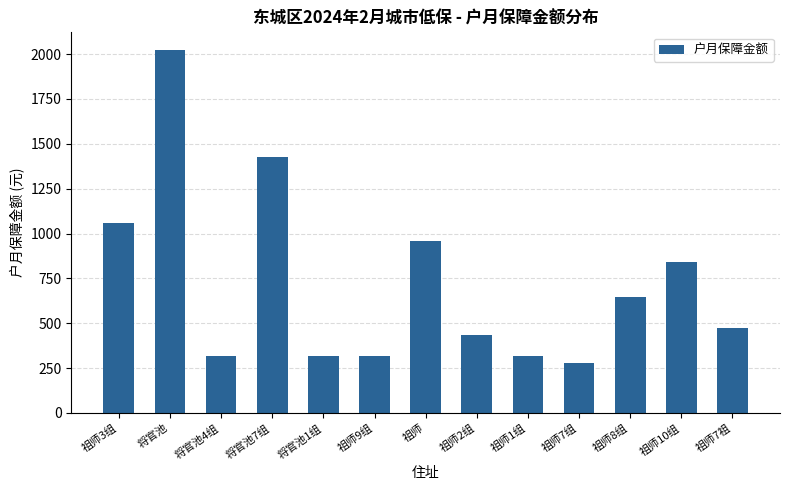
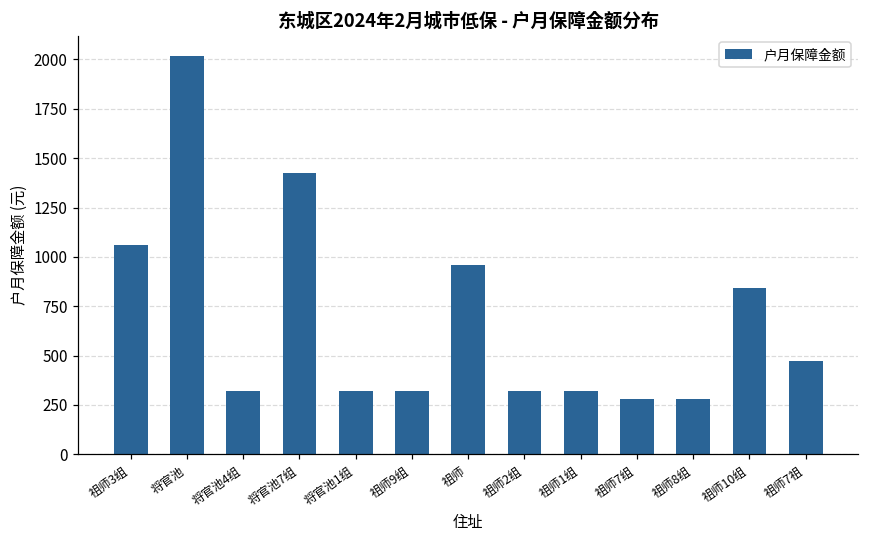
祖师2组: 430 -> 320
祖师8组: 650 -> 280
